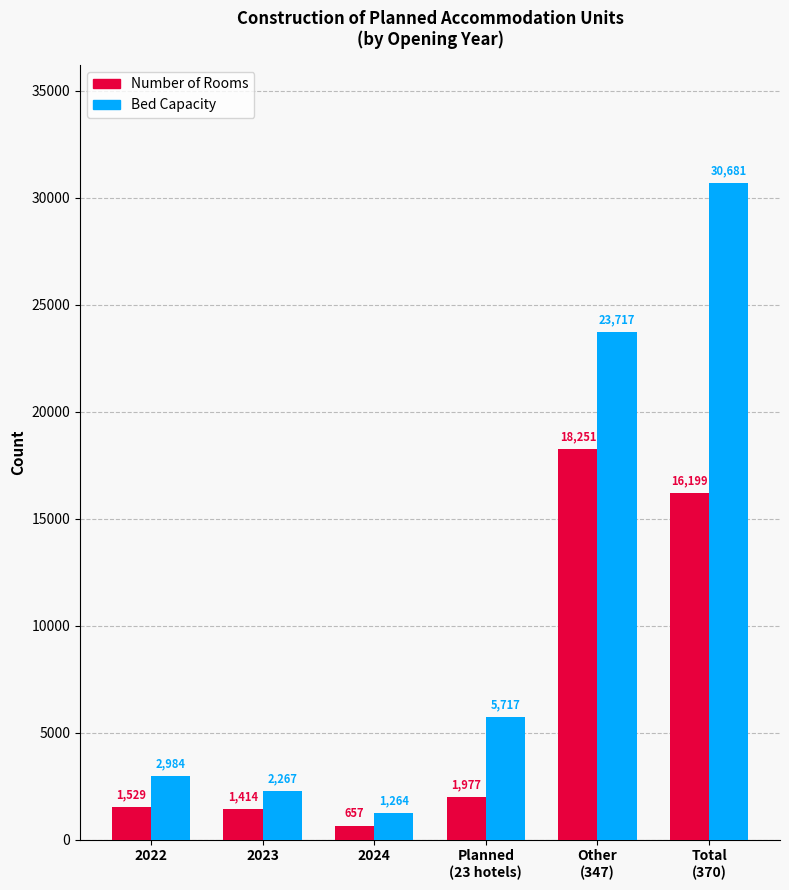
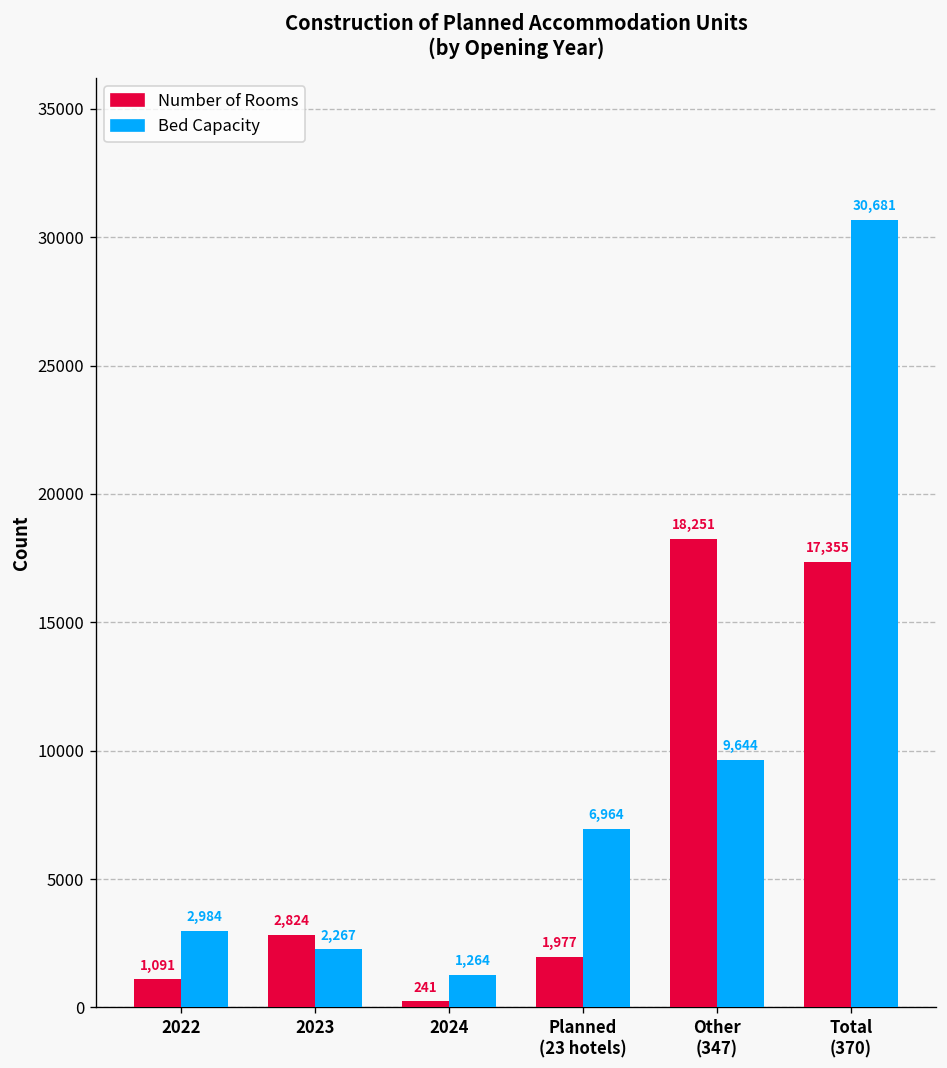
Number of Rooms, 2022: 1,529 -> 1,091
Number of Rooms, 2023: 1,414 -> 2,824
Number of Rooms, 2024: 657 -> 241
Bed Capacity, Planned (23 hotels): 5,717 -> 6,964
Bed Capacity, Other (347): 23,717 -> 9,644
Number of Rooms, Total (370): 16,199 -> 17,355
